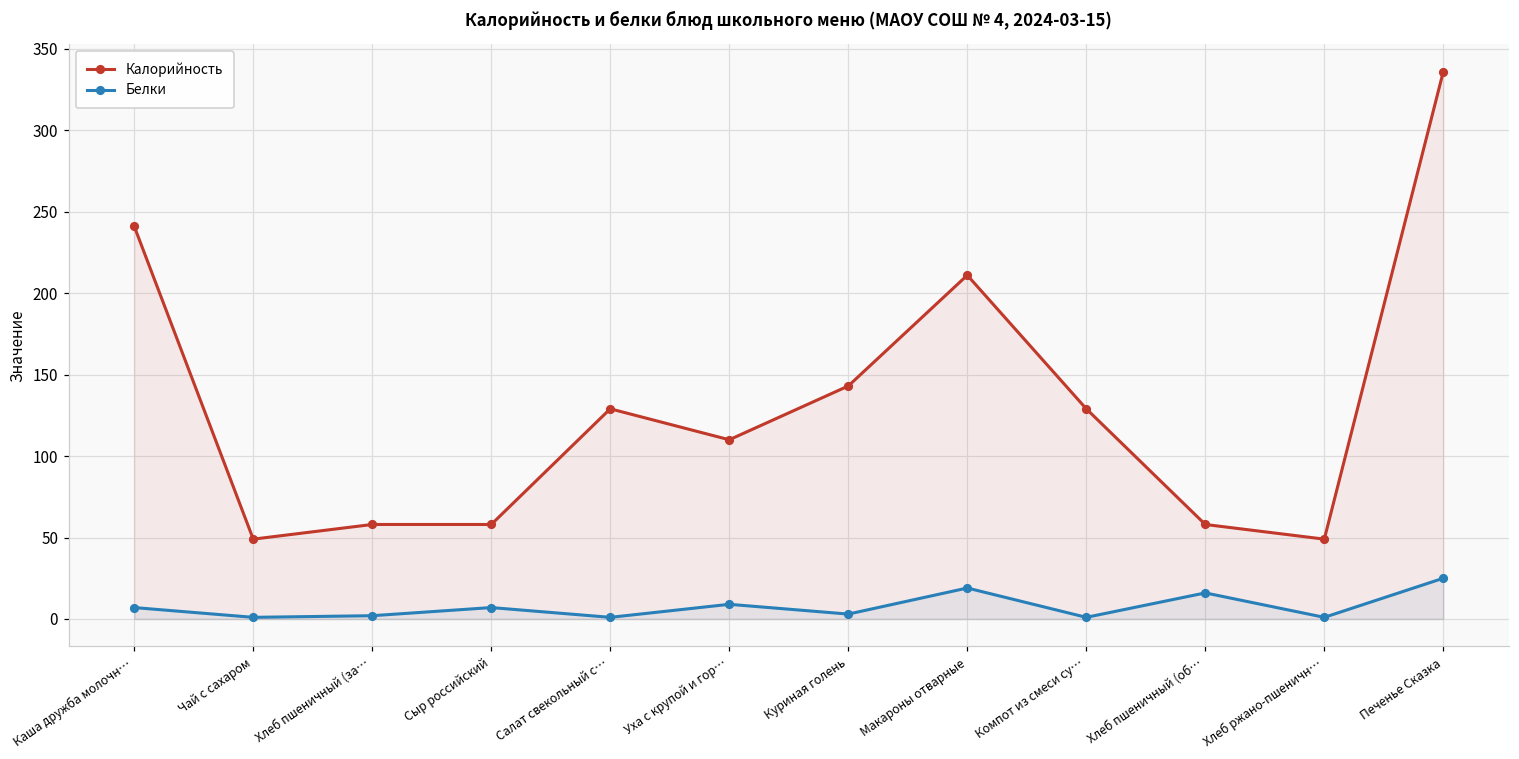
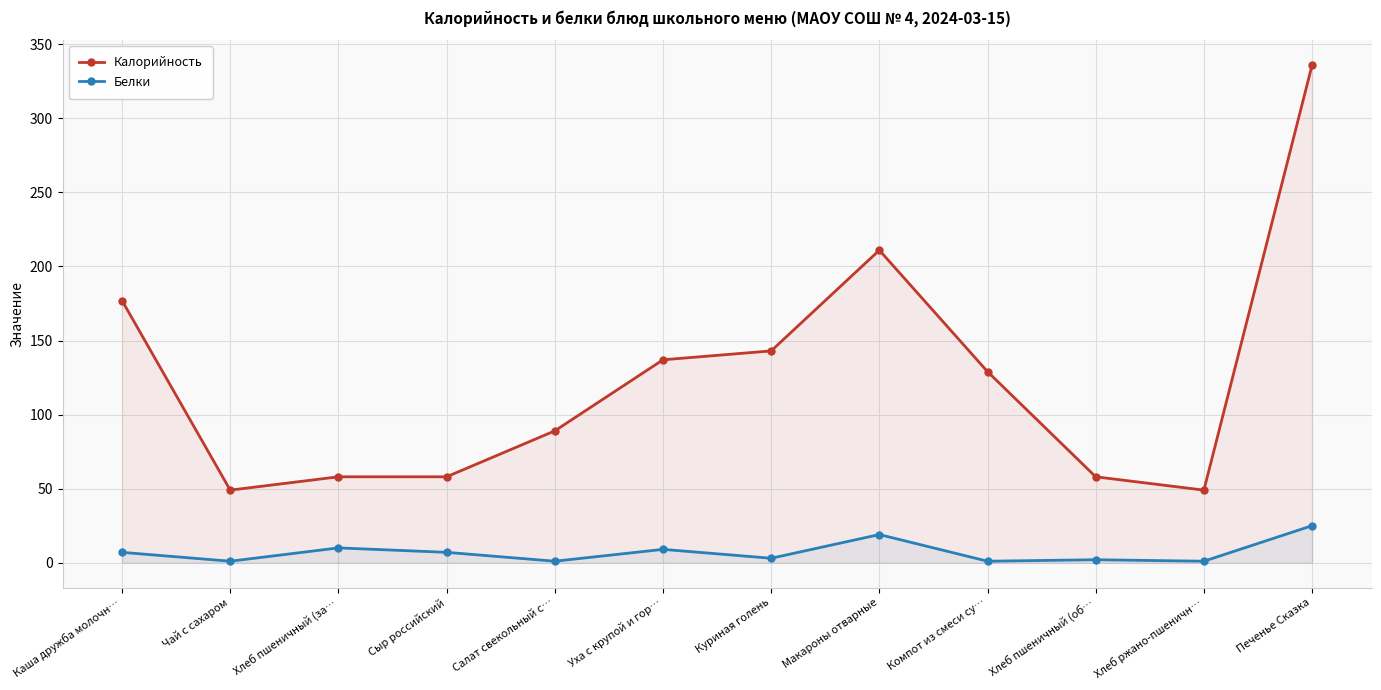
Калорийность, Каша дружба молочн…: 241 -> 177
Белки, Хлеб пшеничный (за…: 2 -> 10
Калорийность, Салат свекольный с…: 129 -> 89
Калорийность, Уха с крупой и гор…: 110 -> 137
Белки, Хлеб пшеничный (об…: 16 -> 2
